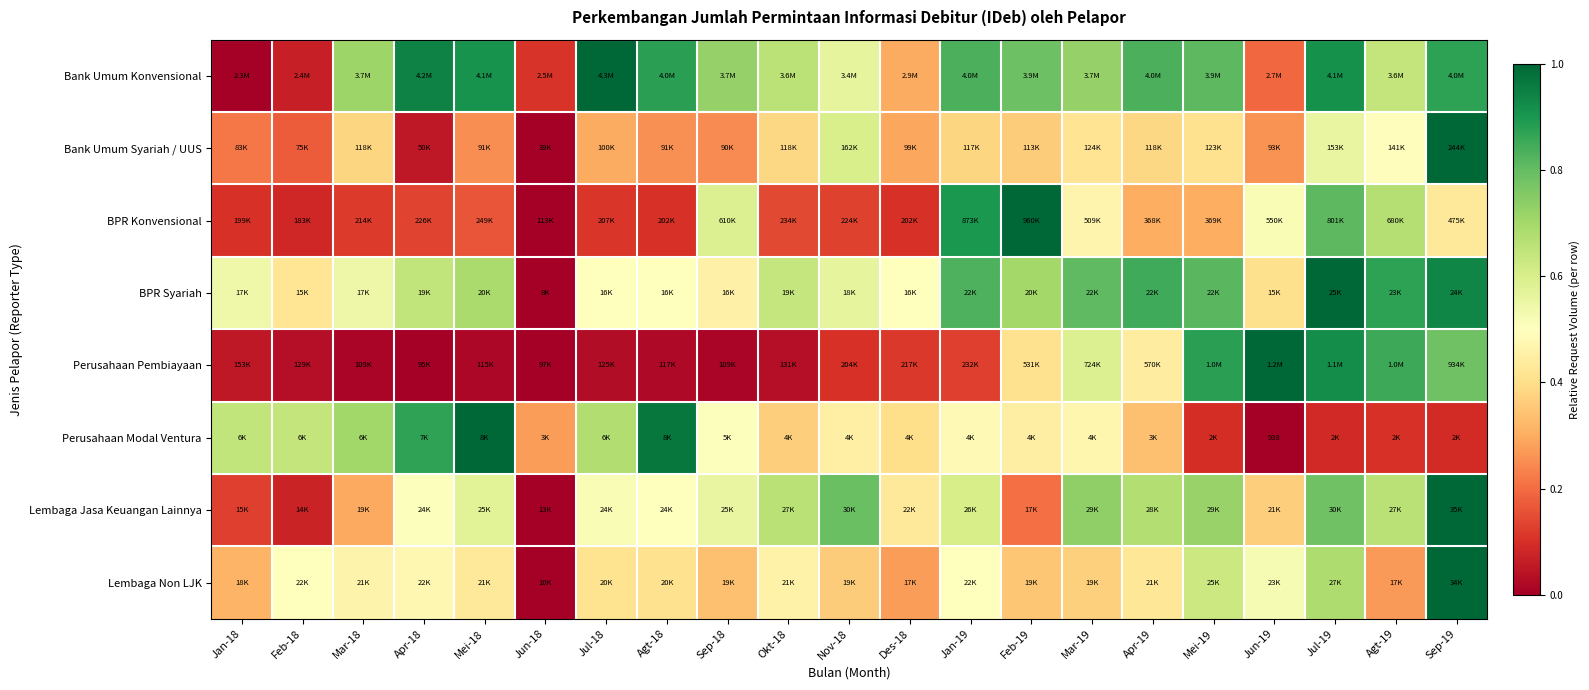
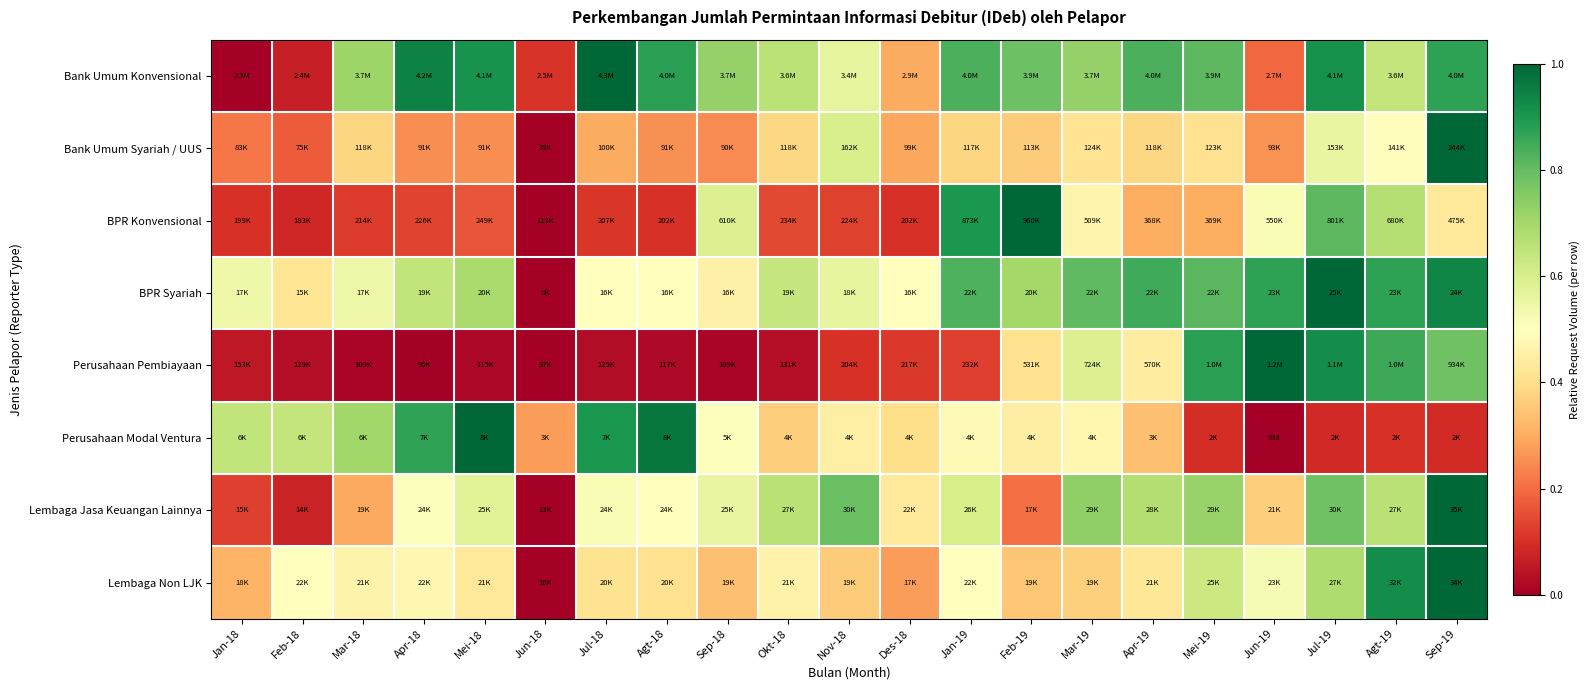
Bank Umum Syariah / UUS, Apr-18: 50K -> 91K
BPR Syariah, Jun-19: 15K -> 23K
Perusahaan Modal Ventura, Jul-18: 6K -> 7K
Lembaga Non LJK, Agt-19: 17K -> 32K
